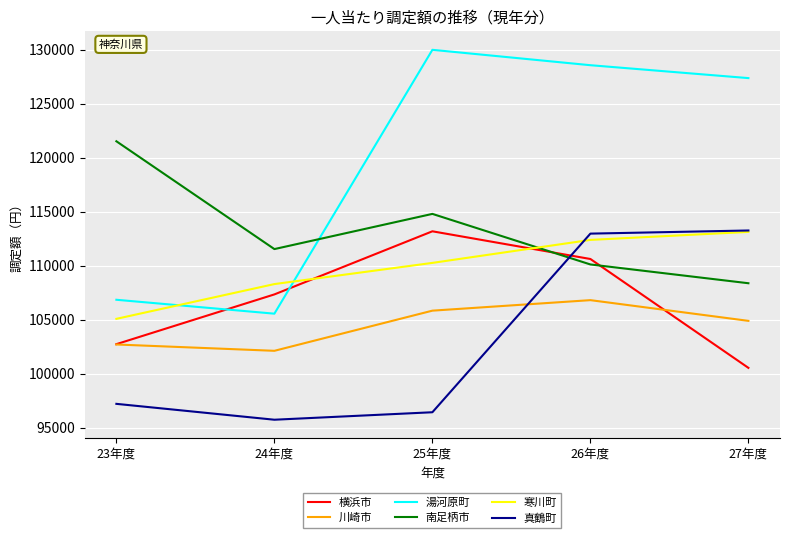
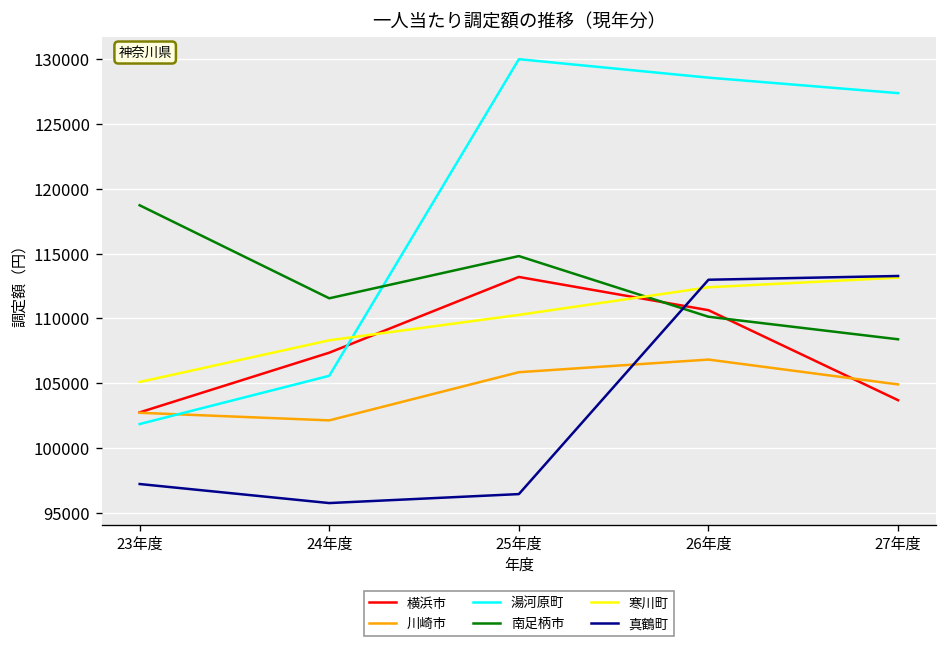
湯河原町, 23年度: 106900 -> 101800
南足柄市, 23年度: 121500 -> 118700
横浜市, 27年度: 100600 -> 103700
